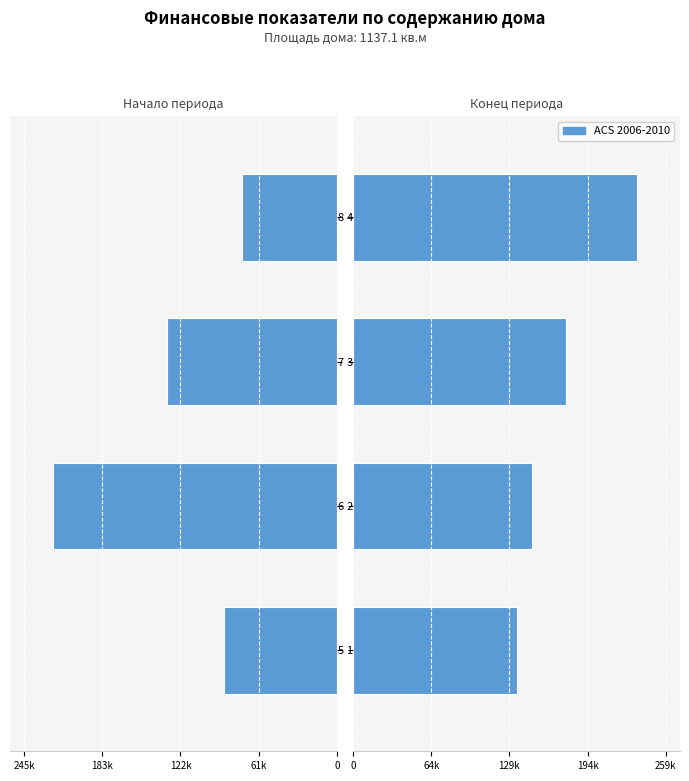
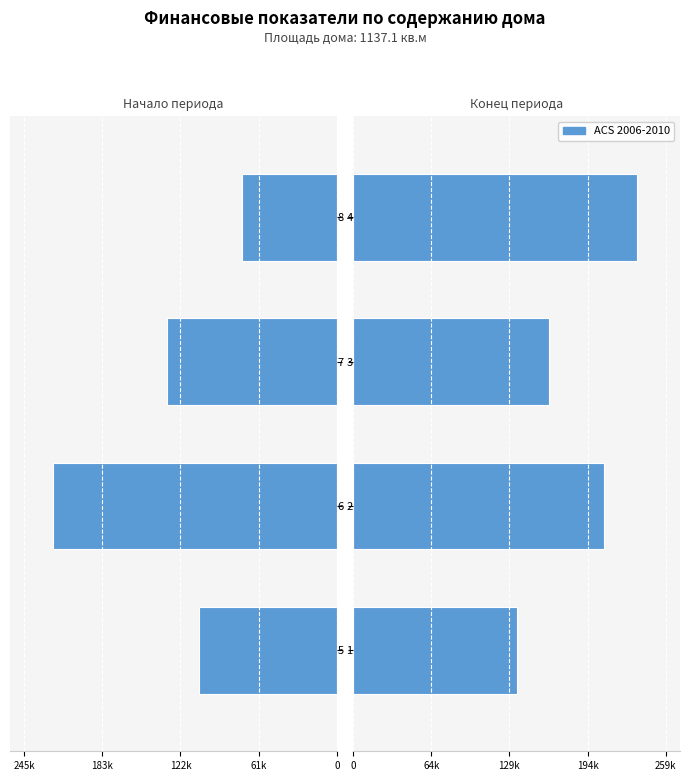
Начало периода, 1: 88000 -> 108000
Конец периода, 7: 177000 -> 163000
Конец периода, 6: 148000 -> 209000
